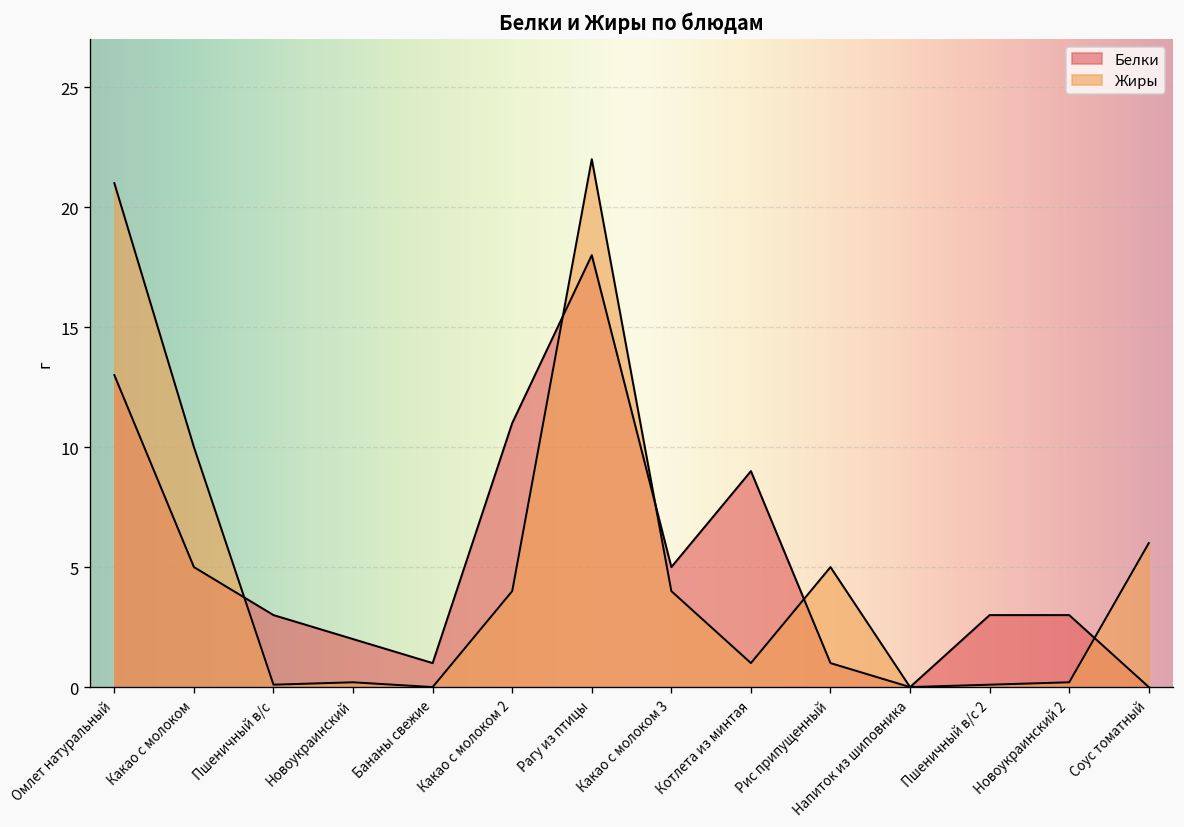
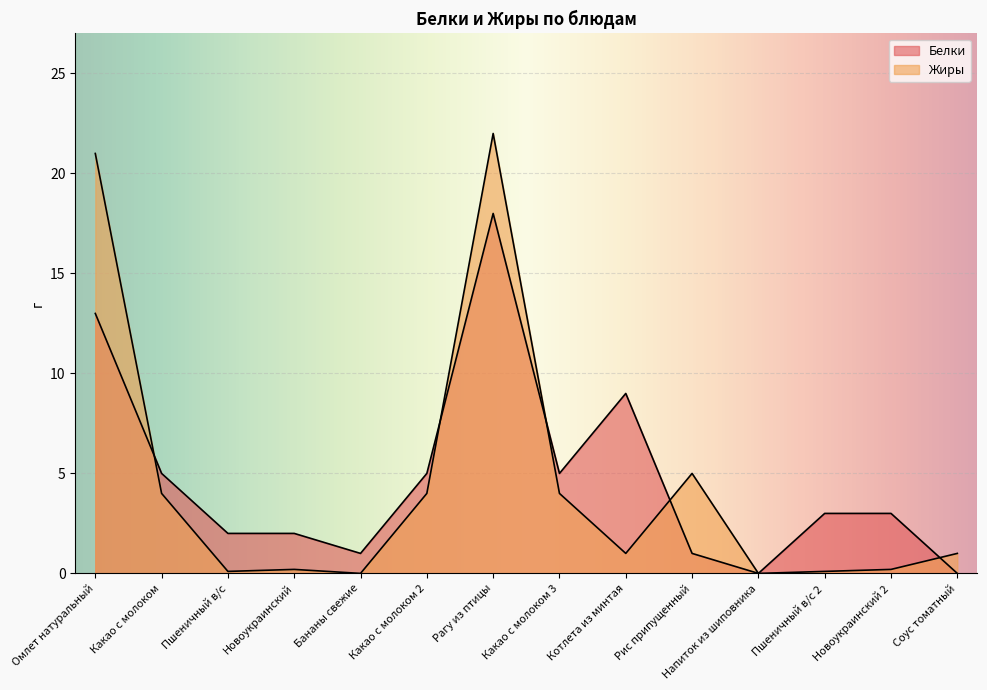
Жиры, Какао с молоком: 10 -> 4
Белки, Пшеничный в/с: 3 -> 2
Белки, Какао с молоком 2: 11 -> 5
Жиры, Соус томатный: 6 -> 1
